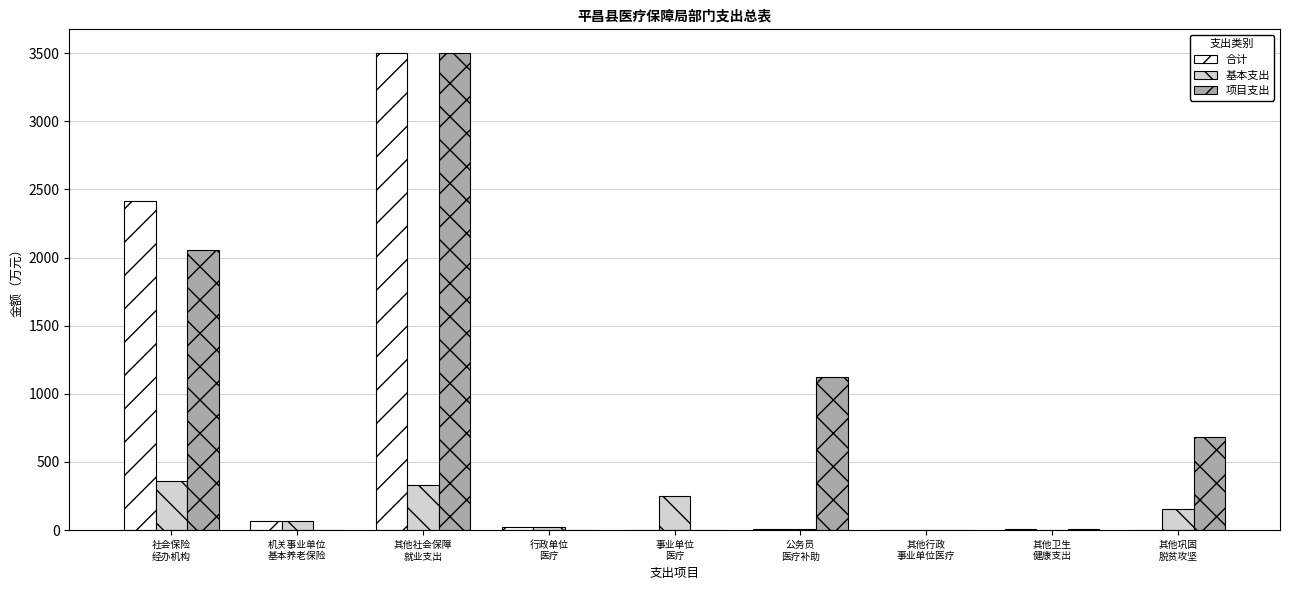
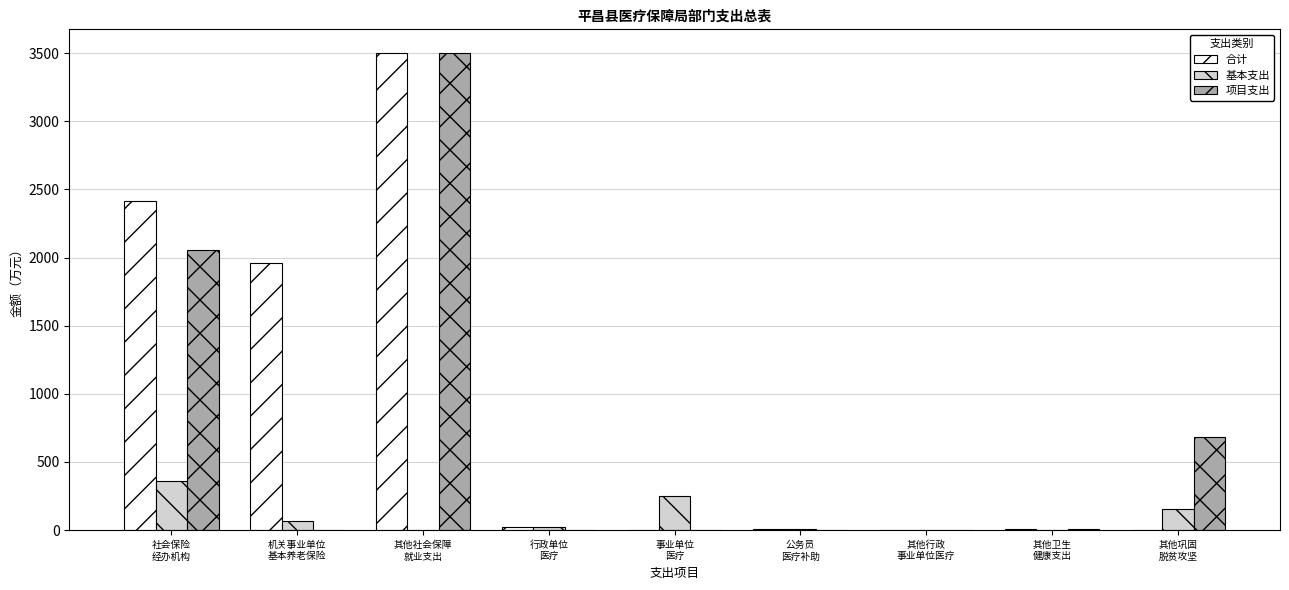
合计, 机关事业单位 基本养老保险: 70 -> 1960
基本支出, 其他社会保障 就业支出: 330 -> 0
项目支出, 公务员 医疗补助: 1130 -> 0
